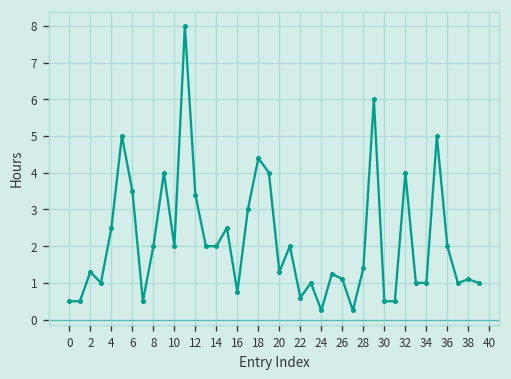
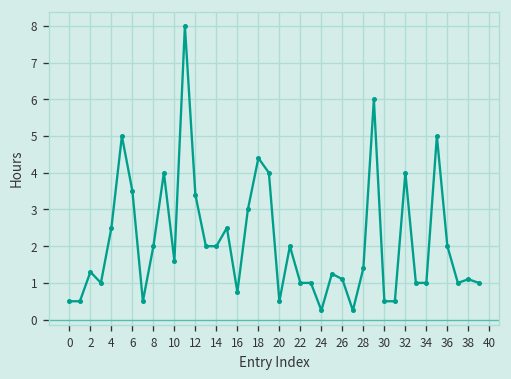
10: 2.0 -> 1.6
20: 1.3 -> 0.5
22: 0.6 -> 1.0
